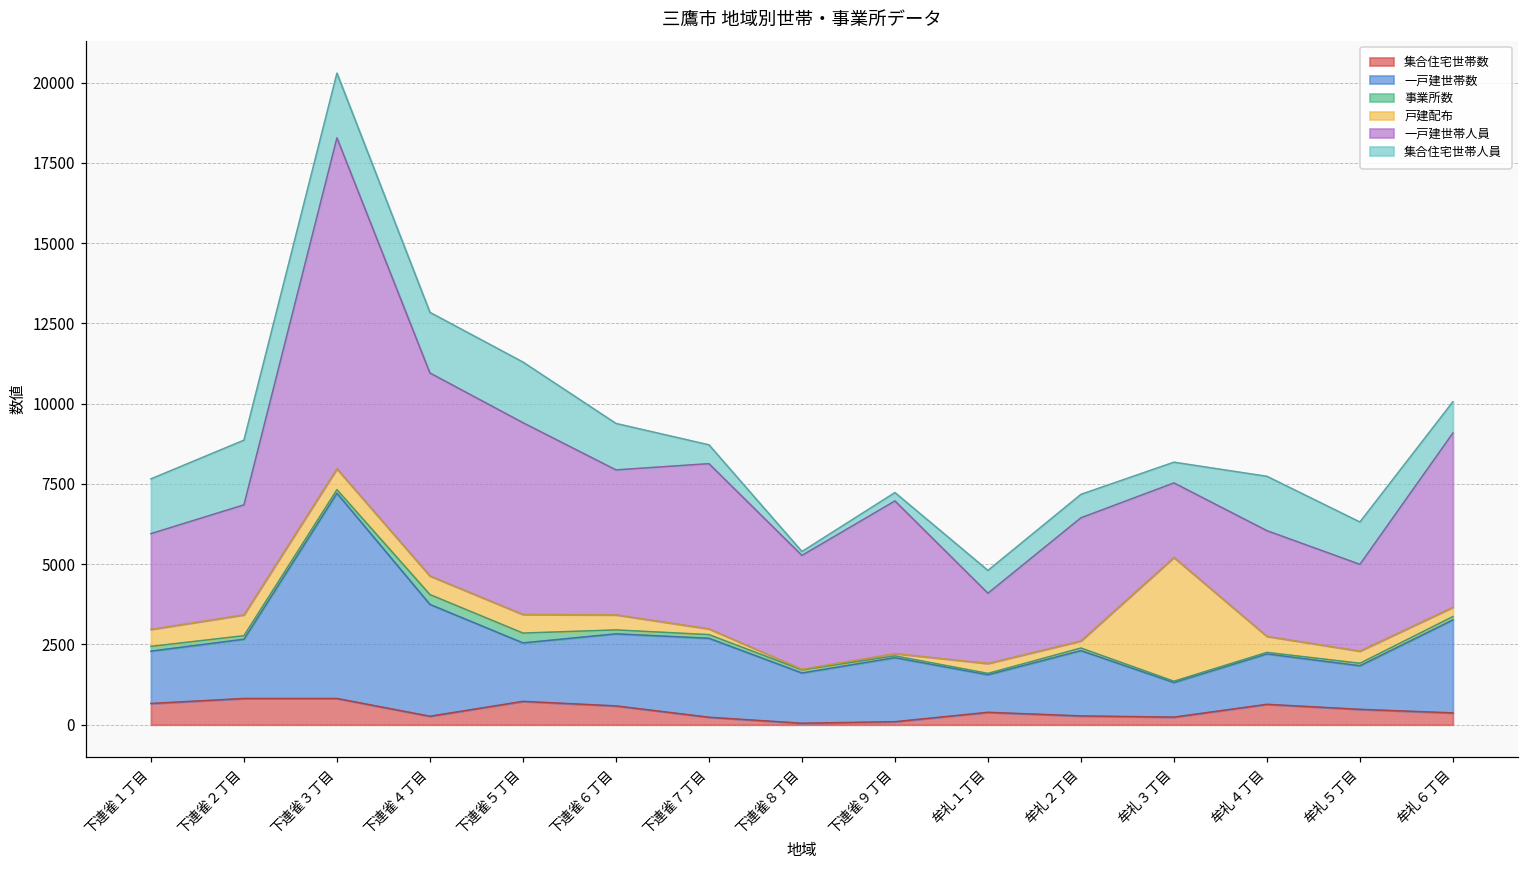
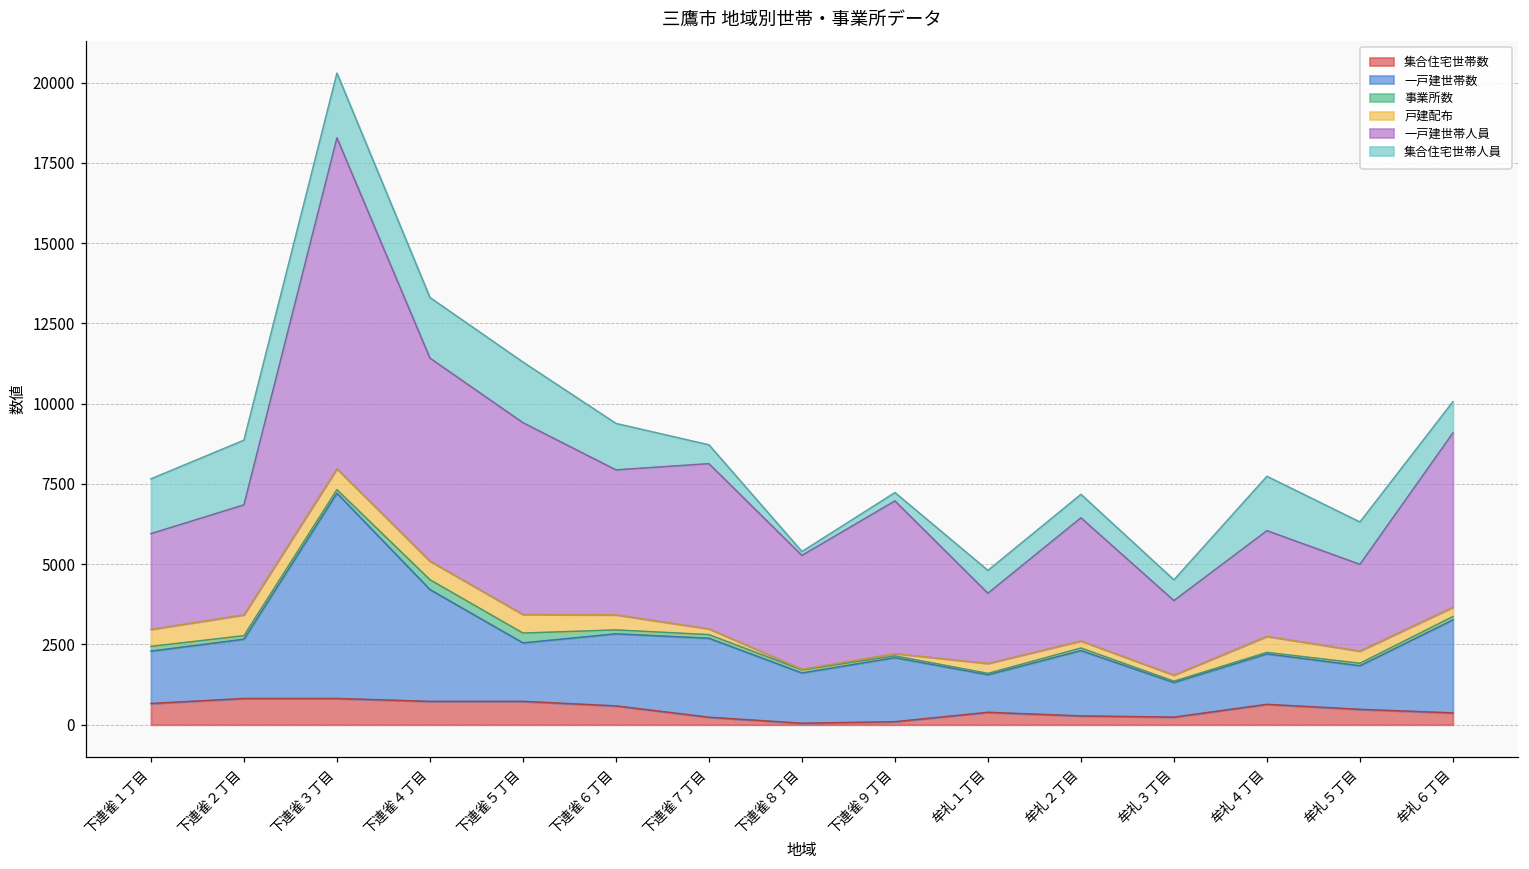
集合住宅世帯数, 下連雀４丁目: 300 -> 700
戸建配布, 牟礼３丁目: 3900 -> 200
